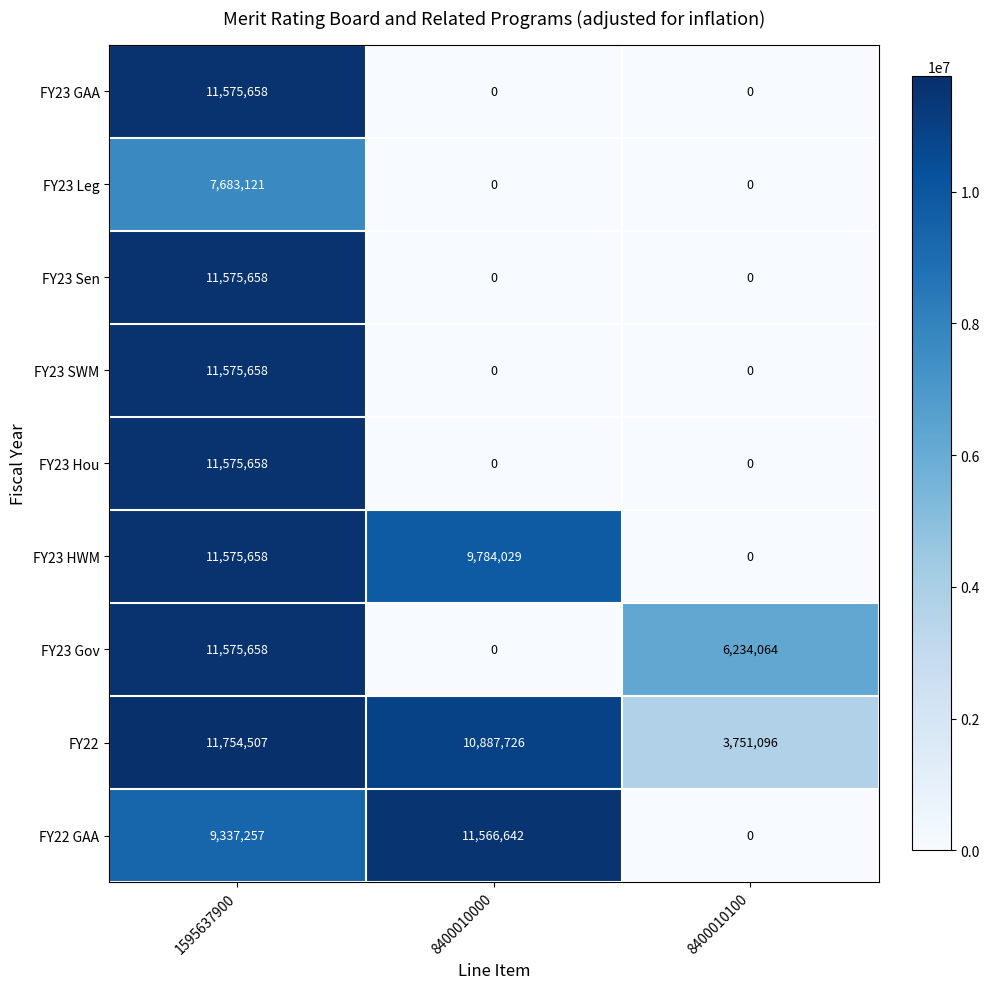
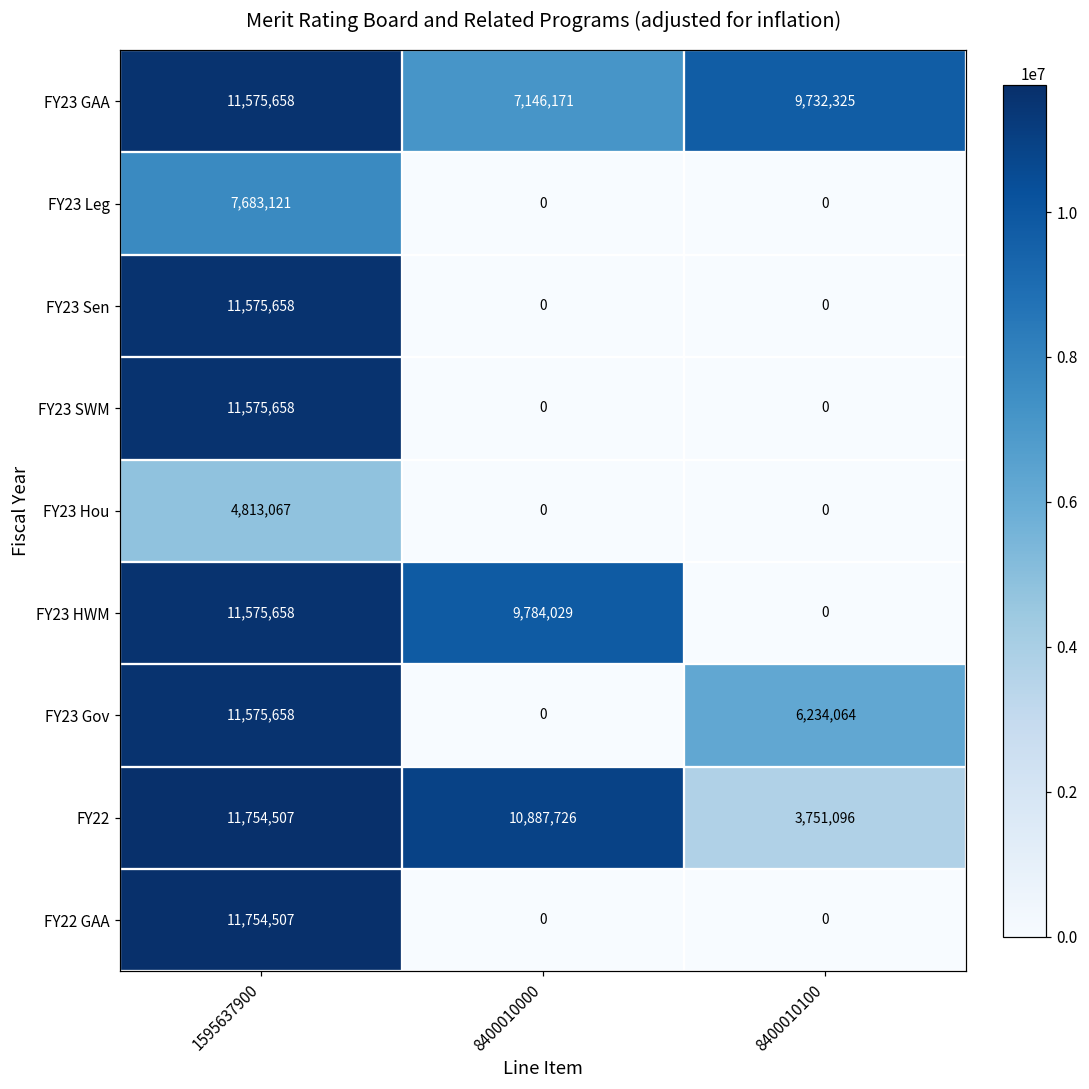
FY23 GAA, 8400010000: 0 -> 7,146,171
FY23 GAA, 8400010100: 0 -> 9,732,325
FY23 Hou, 1595637900: 11,575,658 -> 4,813,067
FY22 GAA, 1595637900: 9,337,257 -> 11,754,507
FY22 GAA, 8400010000: 11,566,642 -> 0
